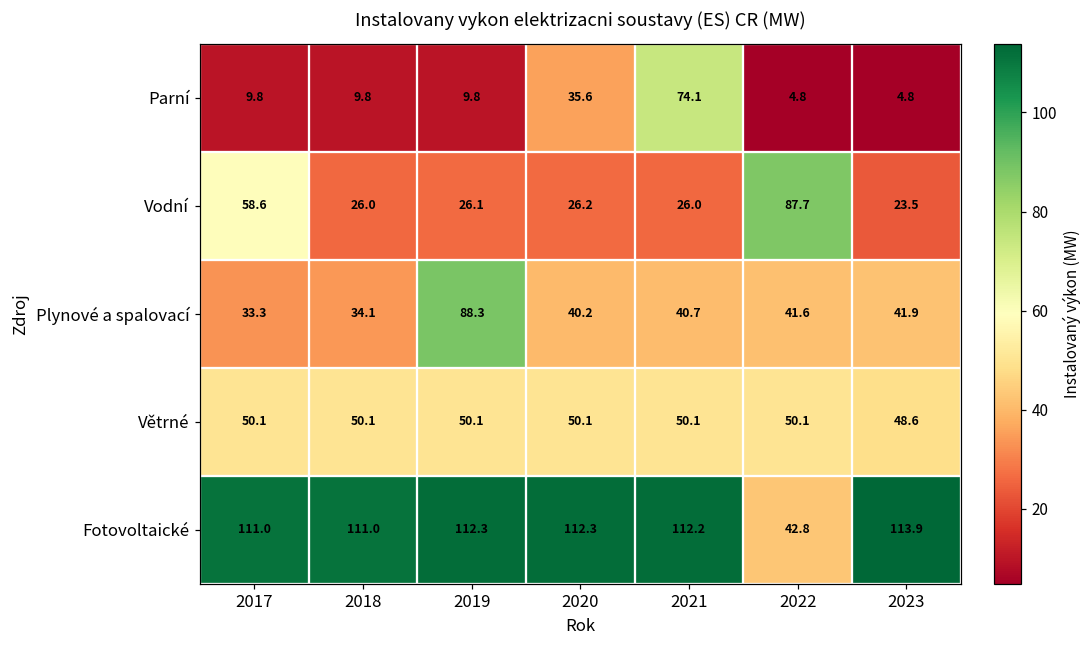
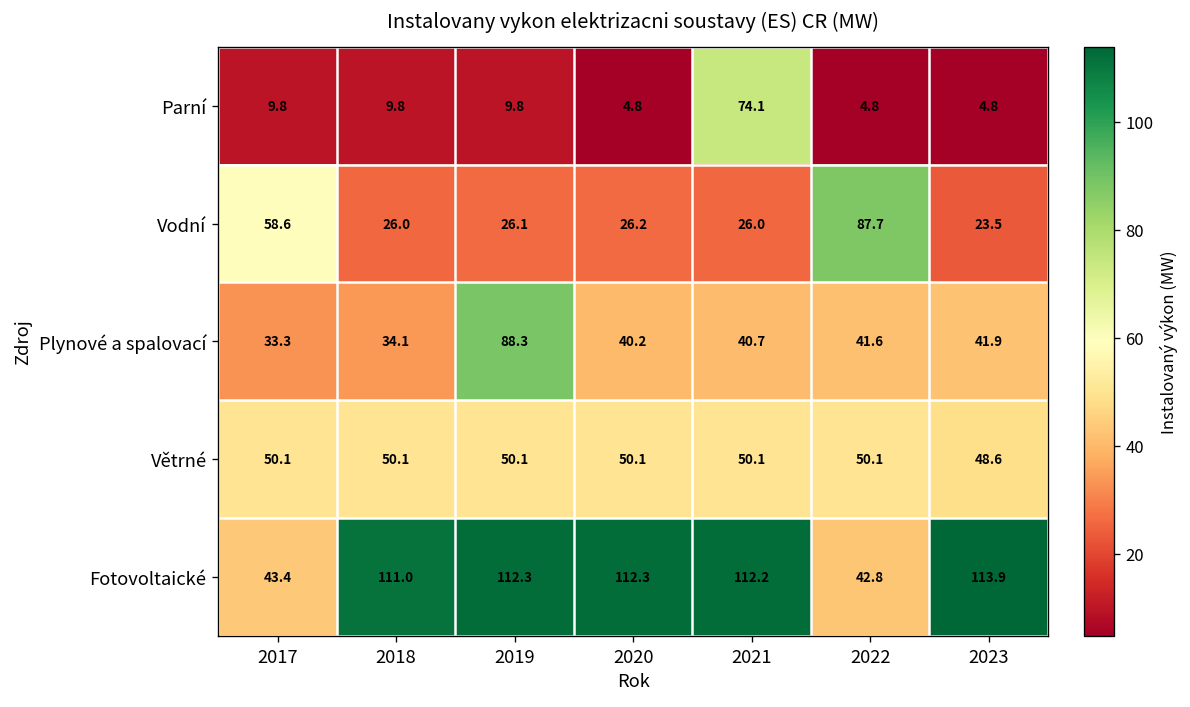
Parní, 2020: 35.6 -> 4.8
Fotovoltaické, 2017: 111.0 -> 43.4
